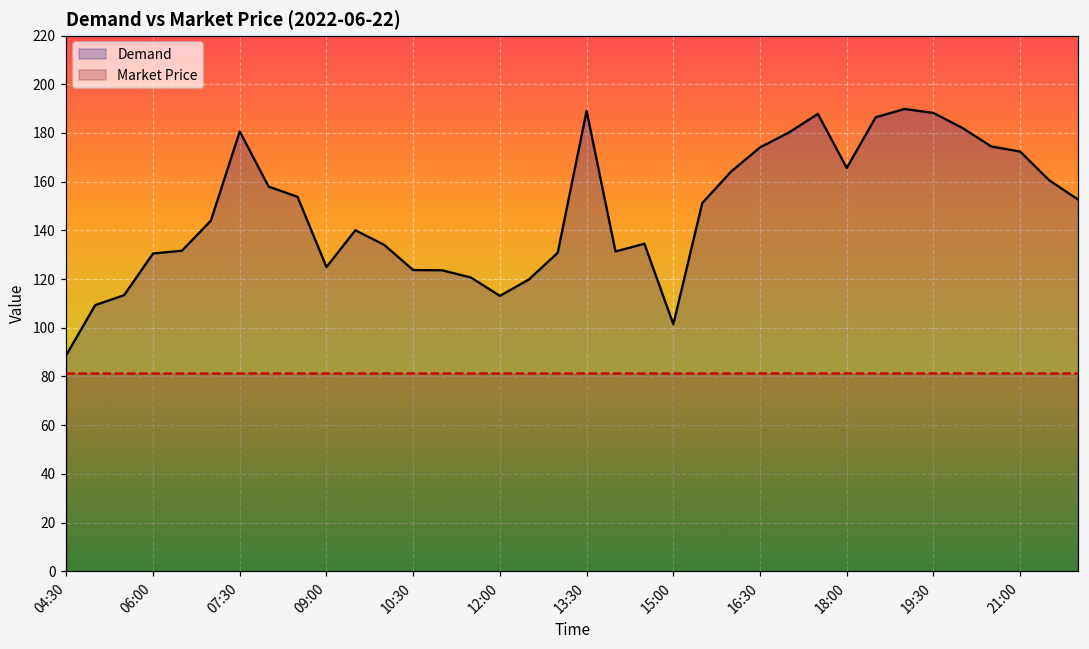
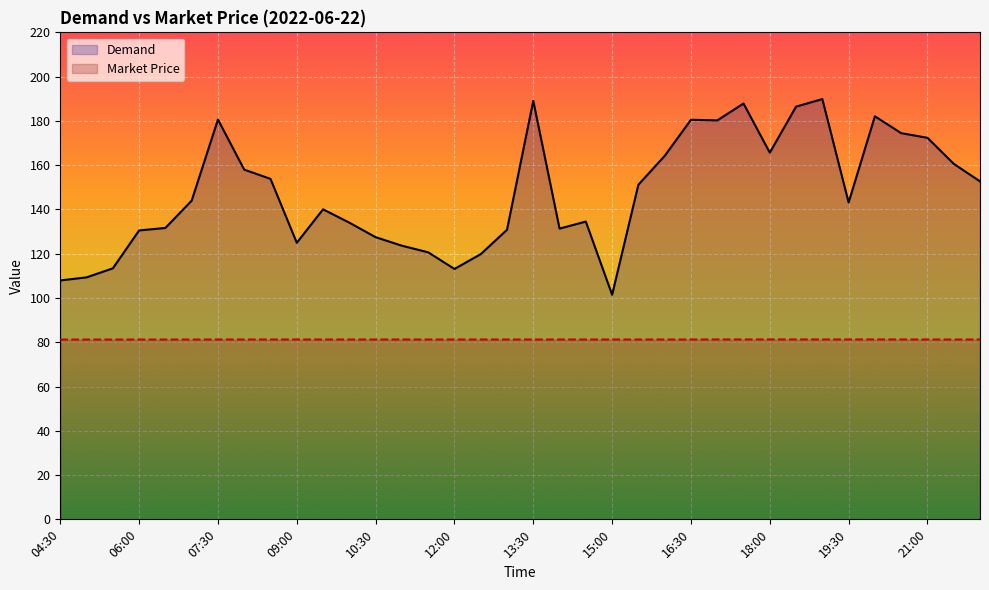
Demand, 04:30: 89 -> 108
Demand, 10:30: 124 -> 127
Demand, 16:30: 174 -> 181
Demand, 19:30: 188 -> 143
